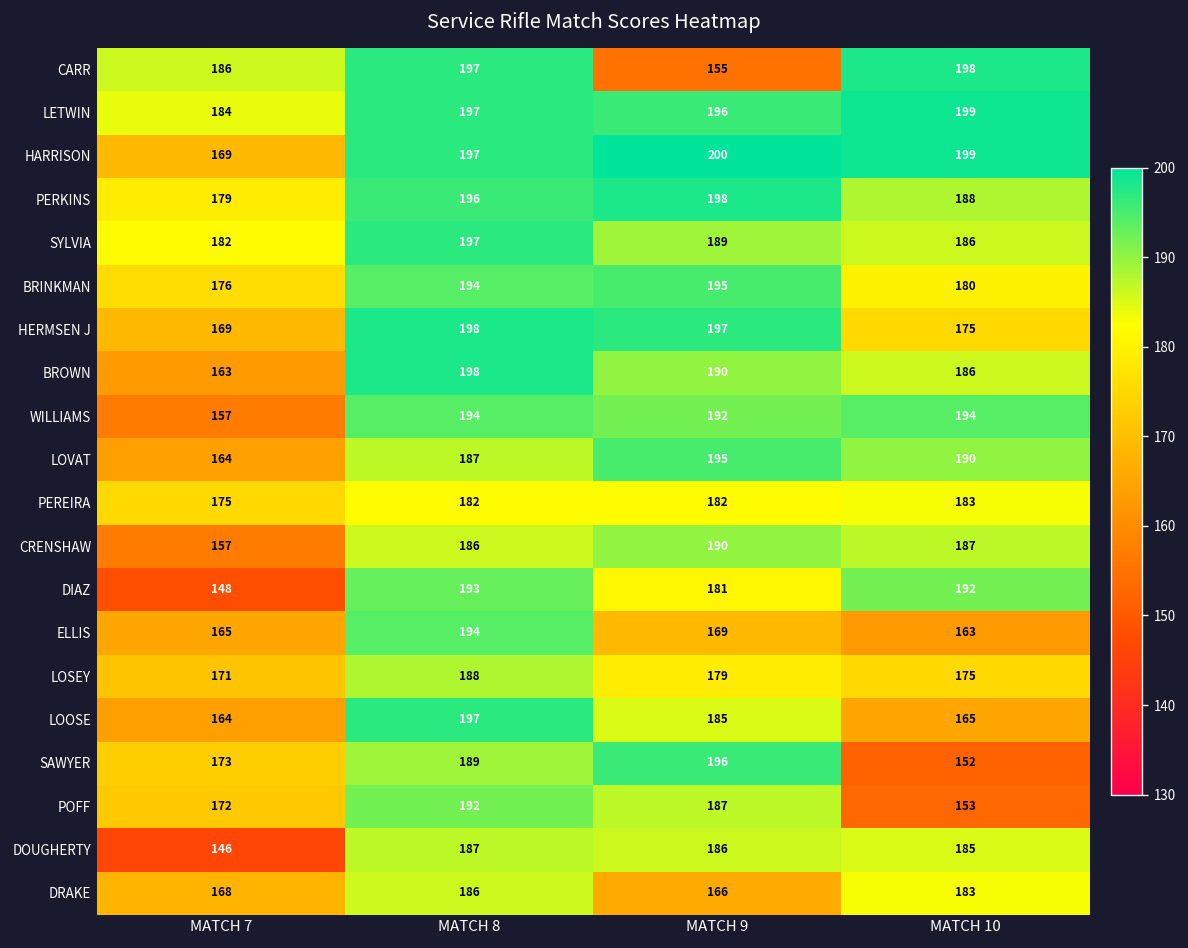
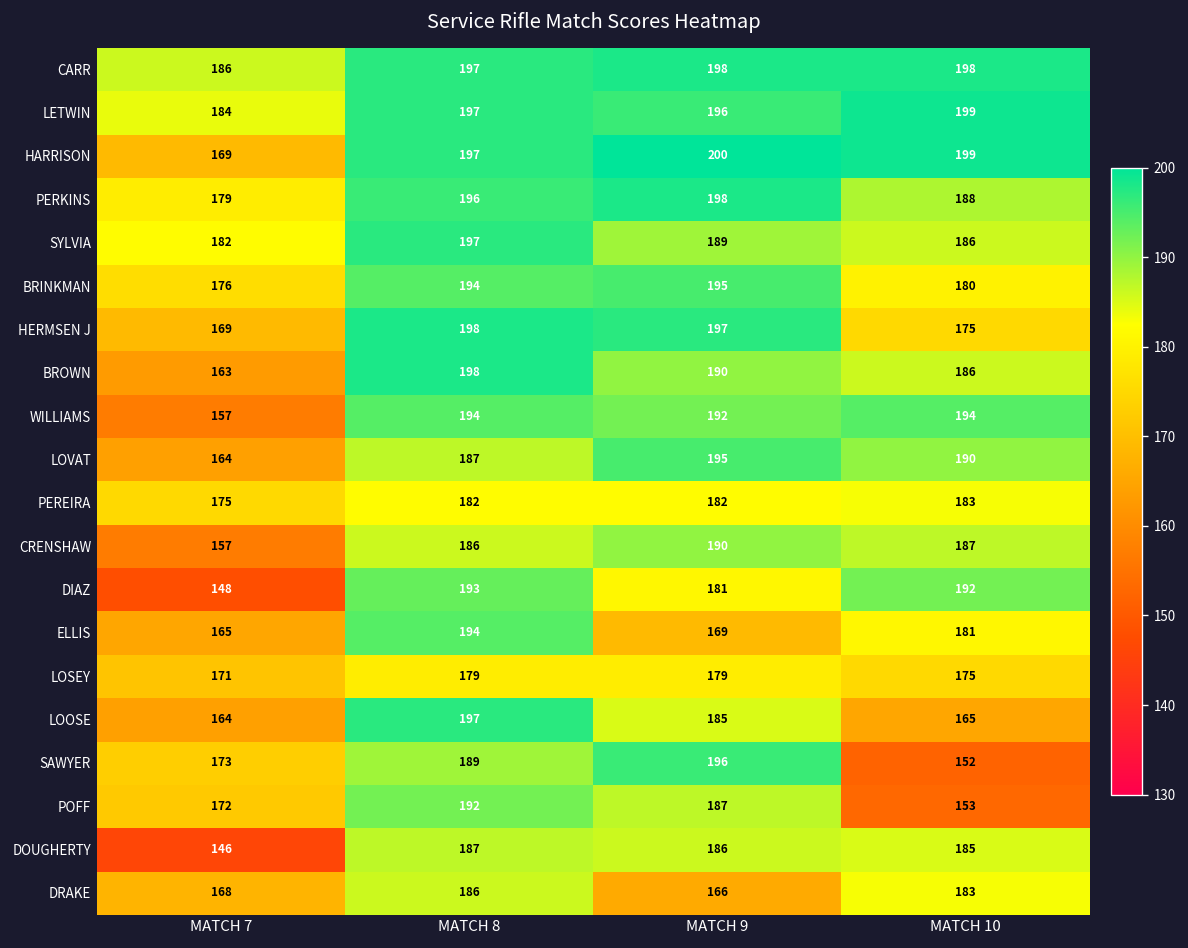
CARR, MATCH 9: 155 -> 198
ELLIS, MATCH 10: 163 -> 181
LOSEY, MATCH 8: 188 -> 179
